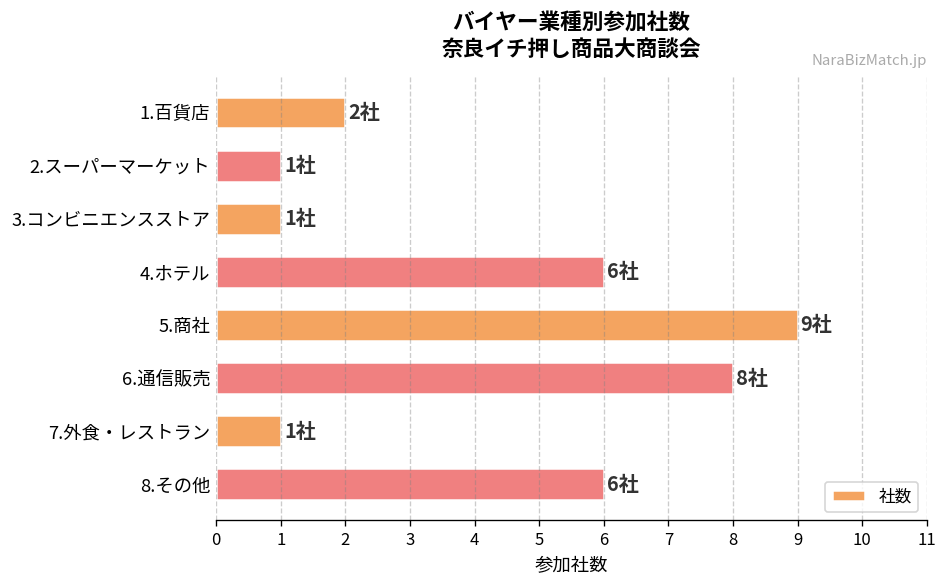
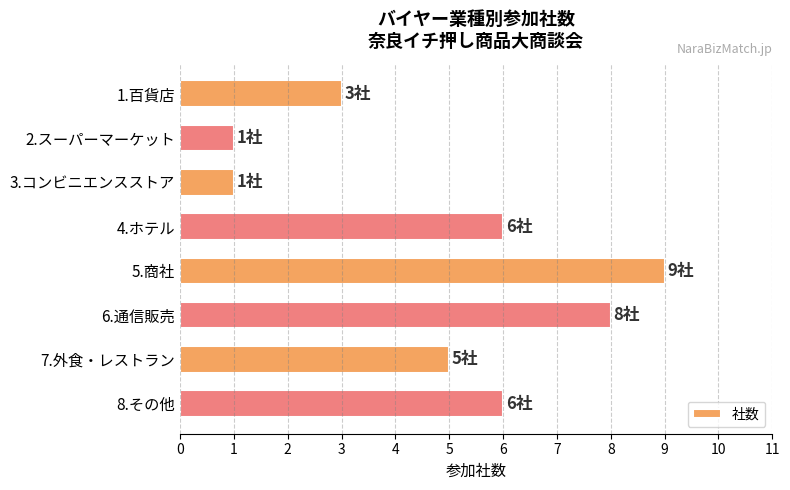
1.百貨店: 2社 -> 3社
7.外食・レストラン: 1社 -> 5社
